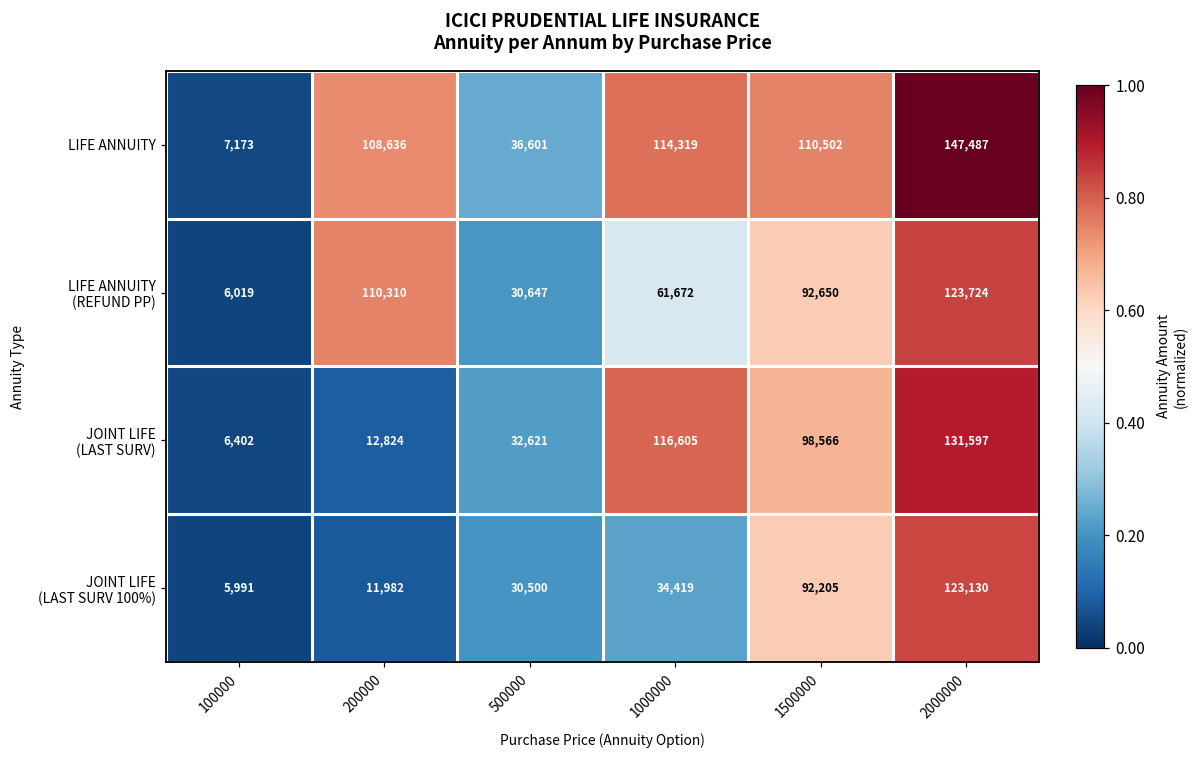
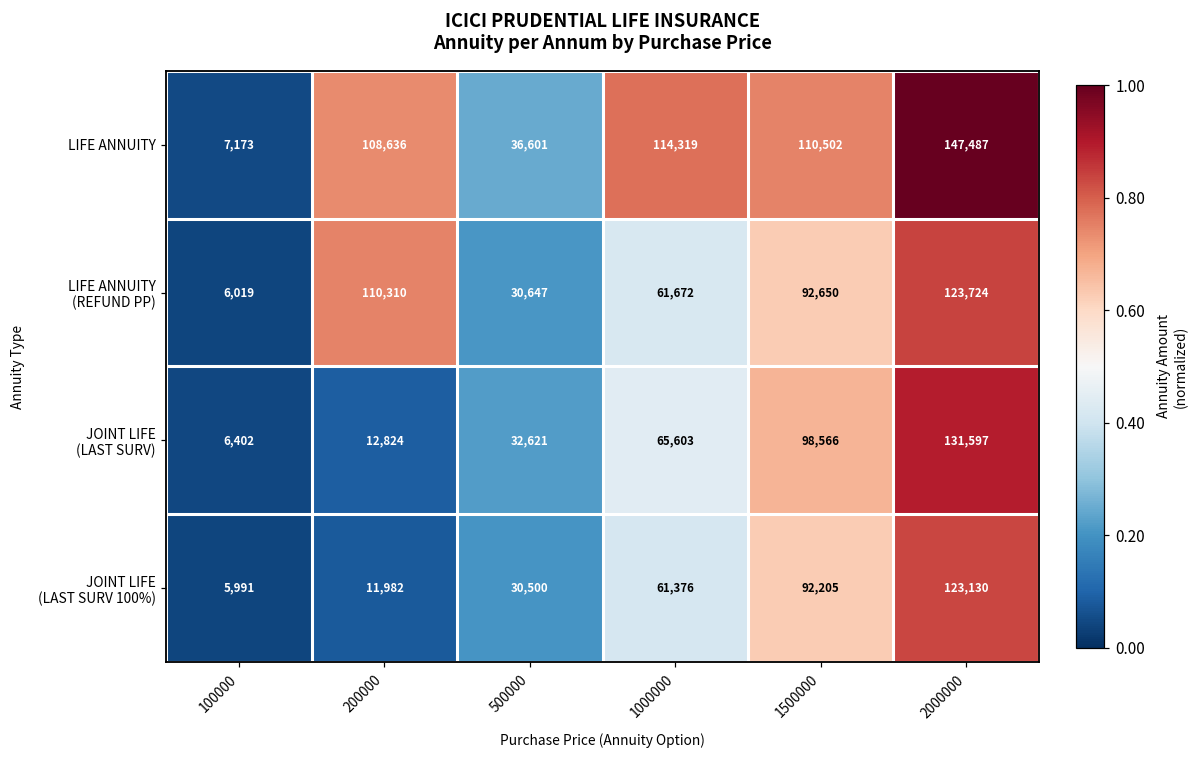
JOINT LIFE (LAST SURV), 1000000: 116,605 -> 65,603
JOINT LIFE (LAST SURV 100%), 1000000: 34,419 -> 61,376
